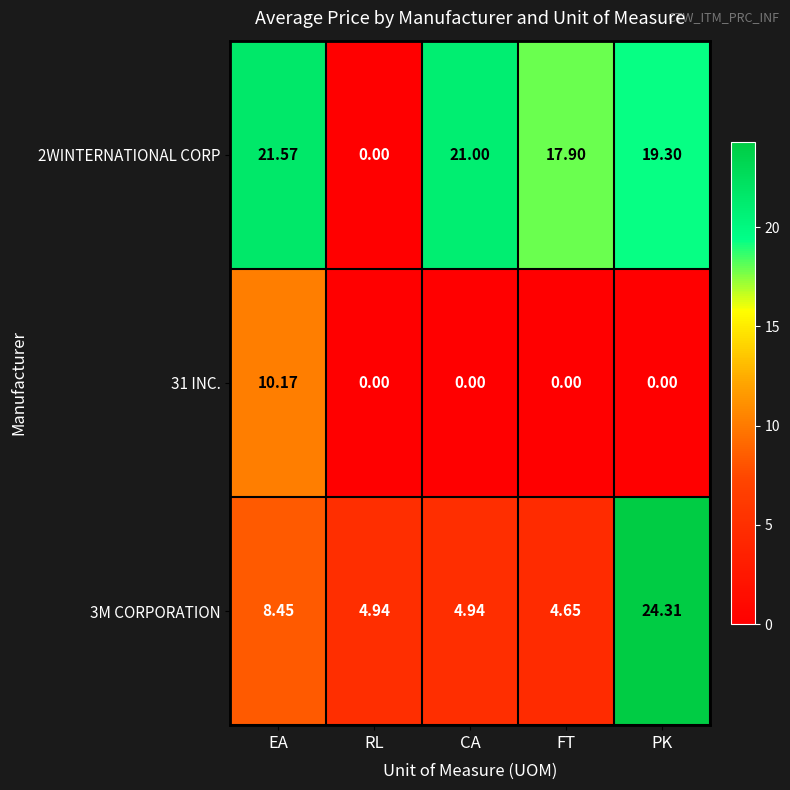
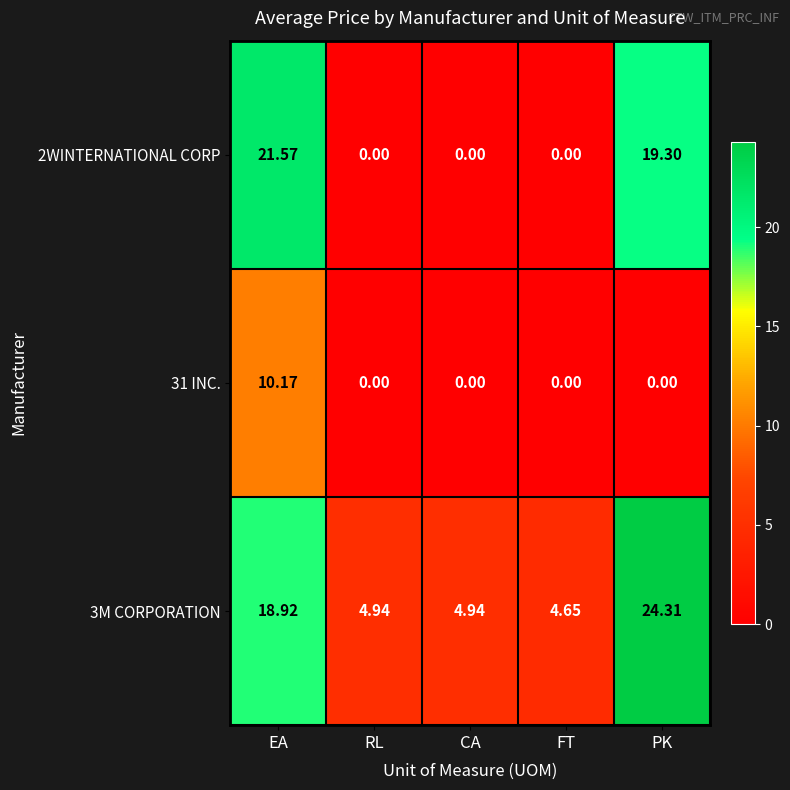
2WINTERNATIONAL CORP, CA: 21.00 -> 0.00
2WINTERNATIONAL CORP, FT: 17.90 -> 0.00
3M CORPORATION, EA: 8.45 -> 18.92
